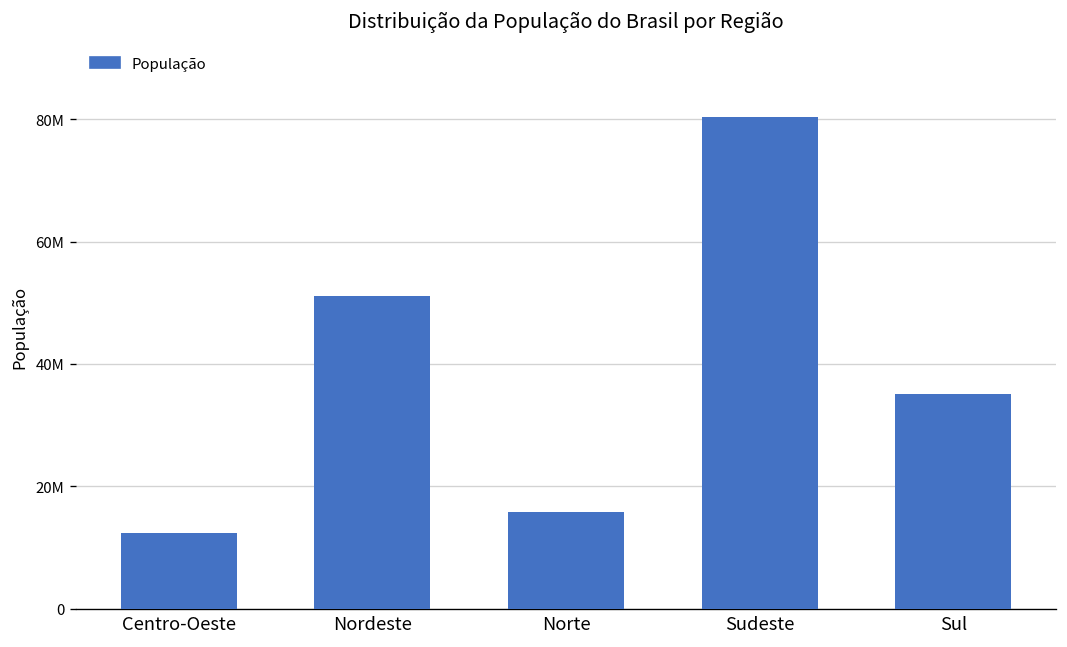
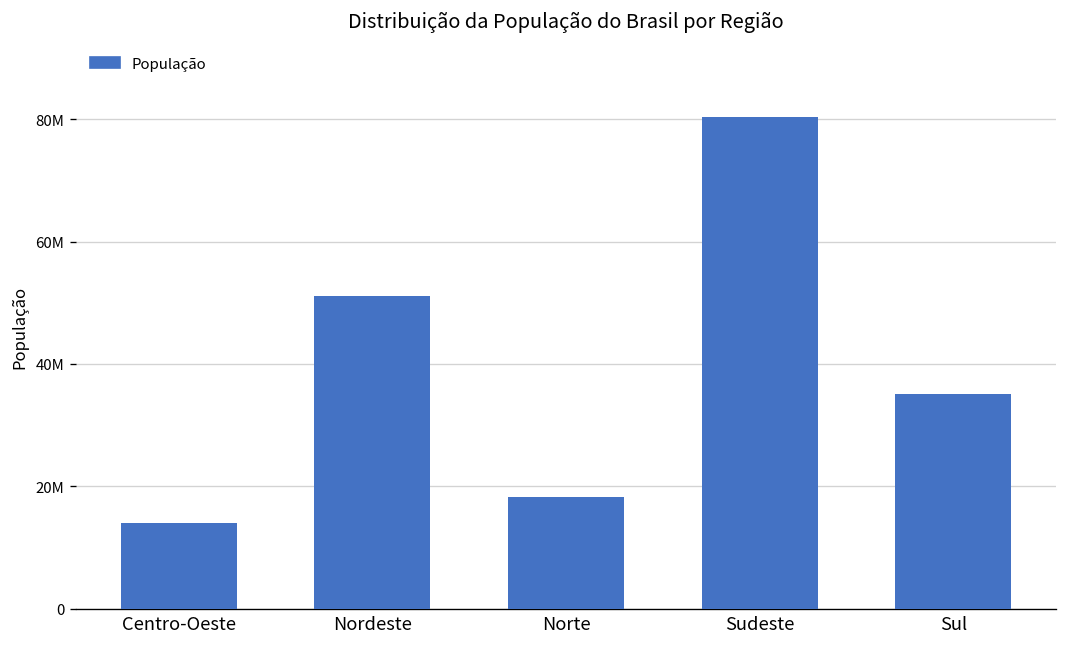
Centro-Oeste: 12000000 -> 14000000
Norte: 16000000 -> 18000000
